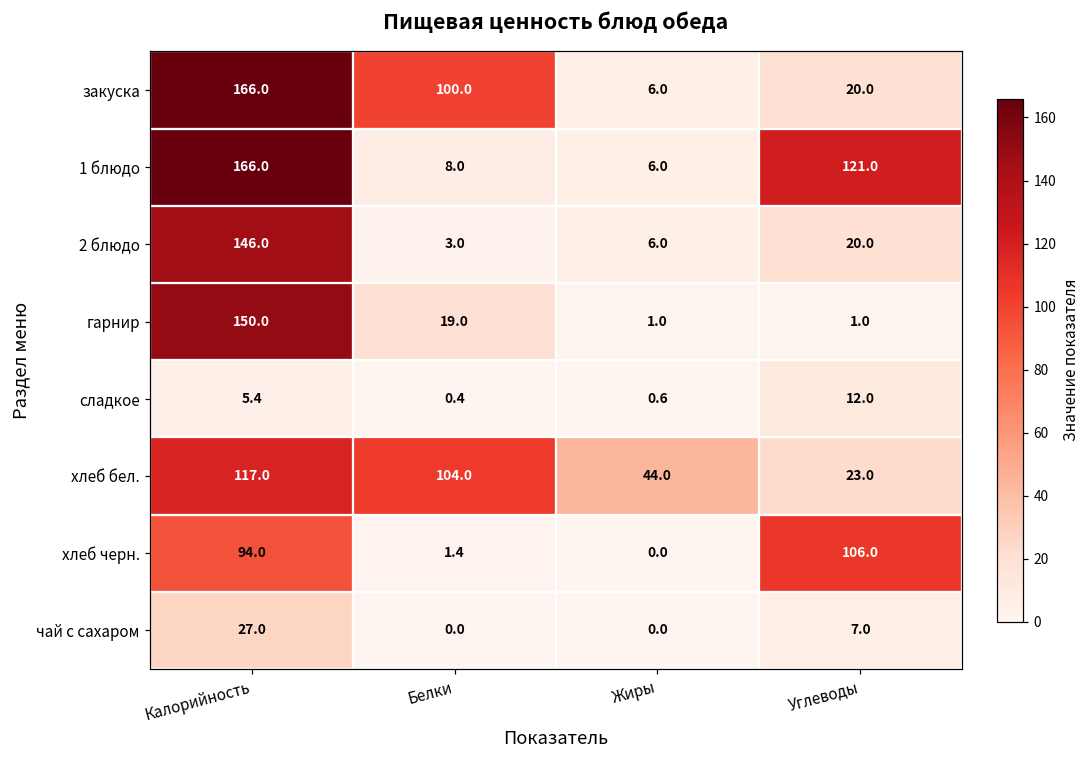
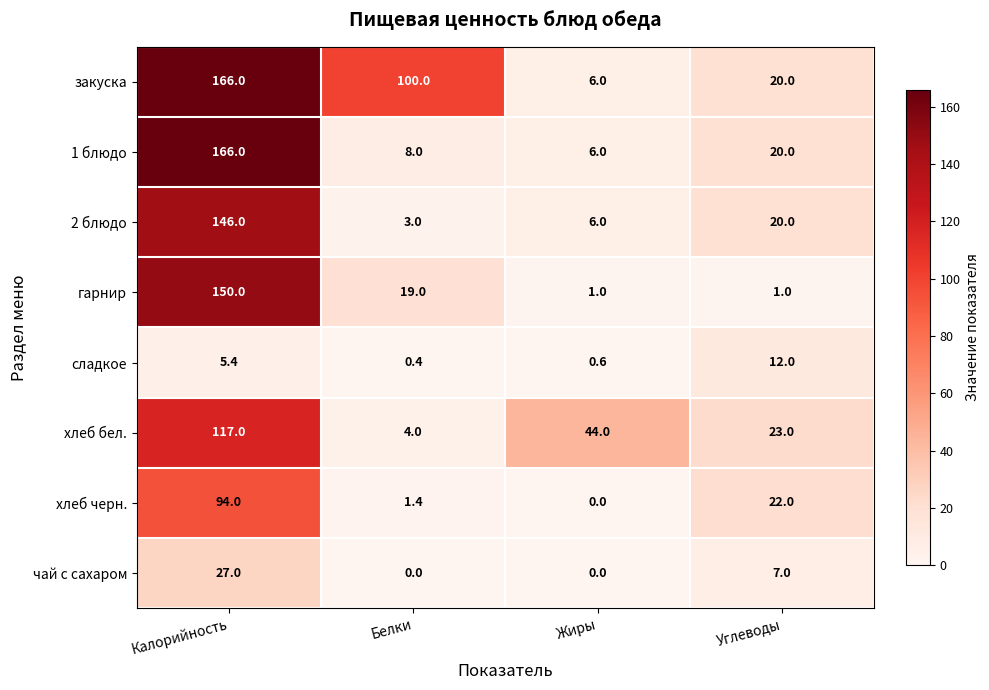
1 блюдо, Углеводы: 121.0 -> 20.0
хлеб бел., Белки: 104.0 -> 4.0
хлеб черн., Углеводы: 106.0 -> 22.0
